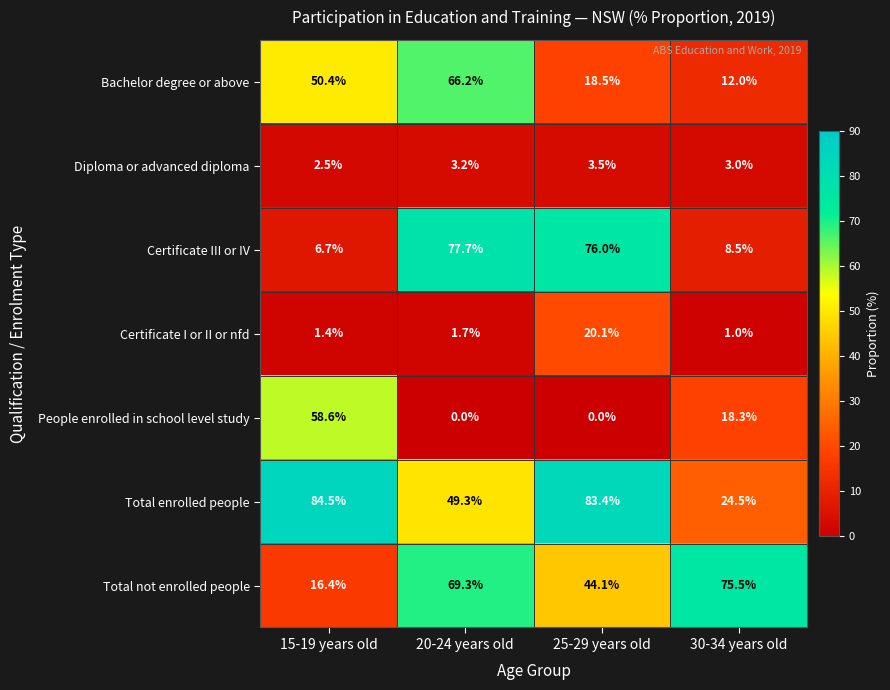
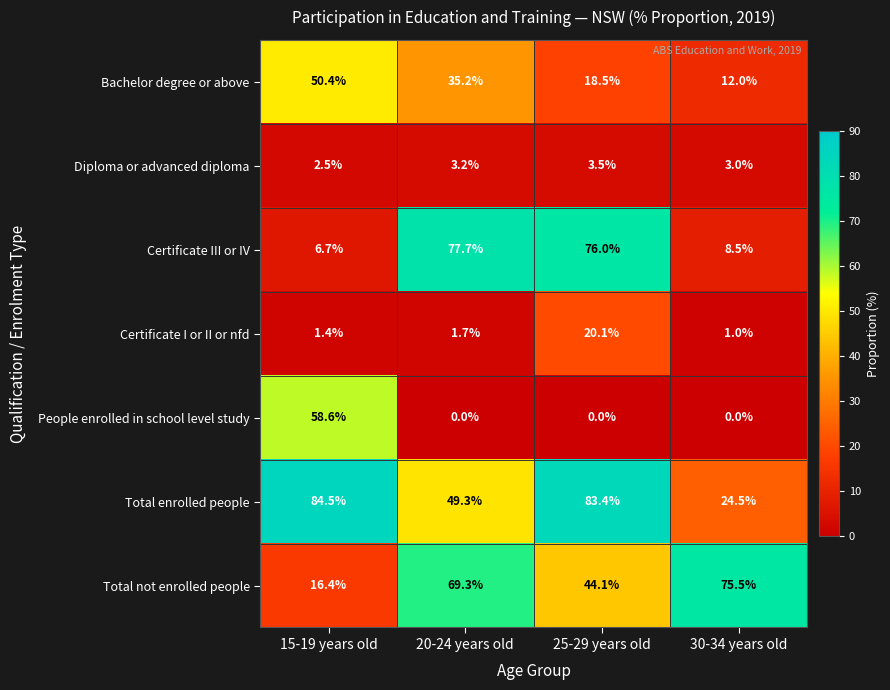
Bachelor degree or above, 20-24 years old: 66.2% -> 35.2%
People enrolled in school level study, 30-34 years old: 18.3% -> 0.0%
